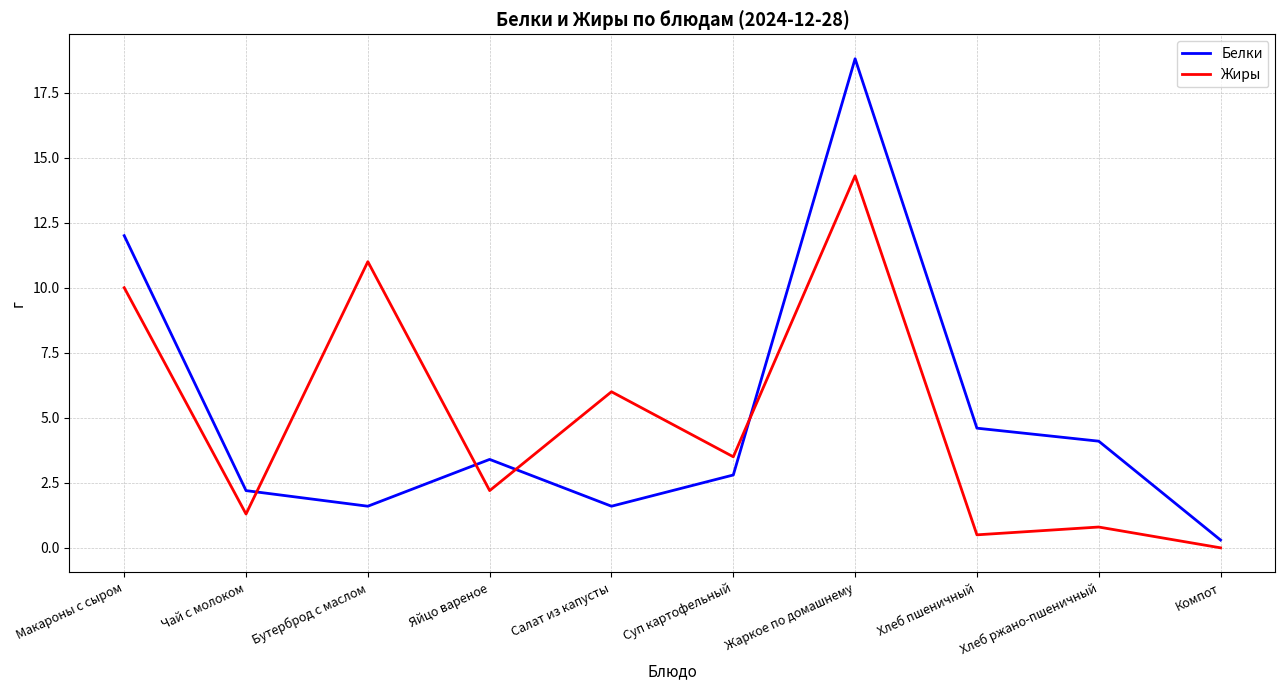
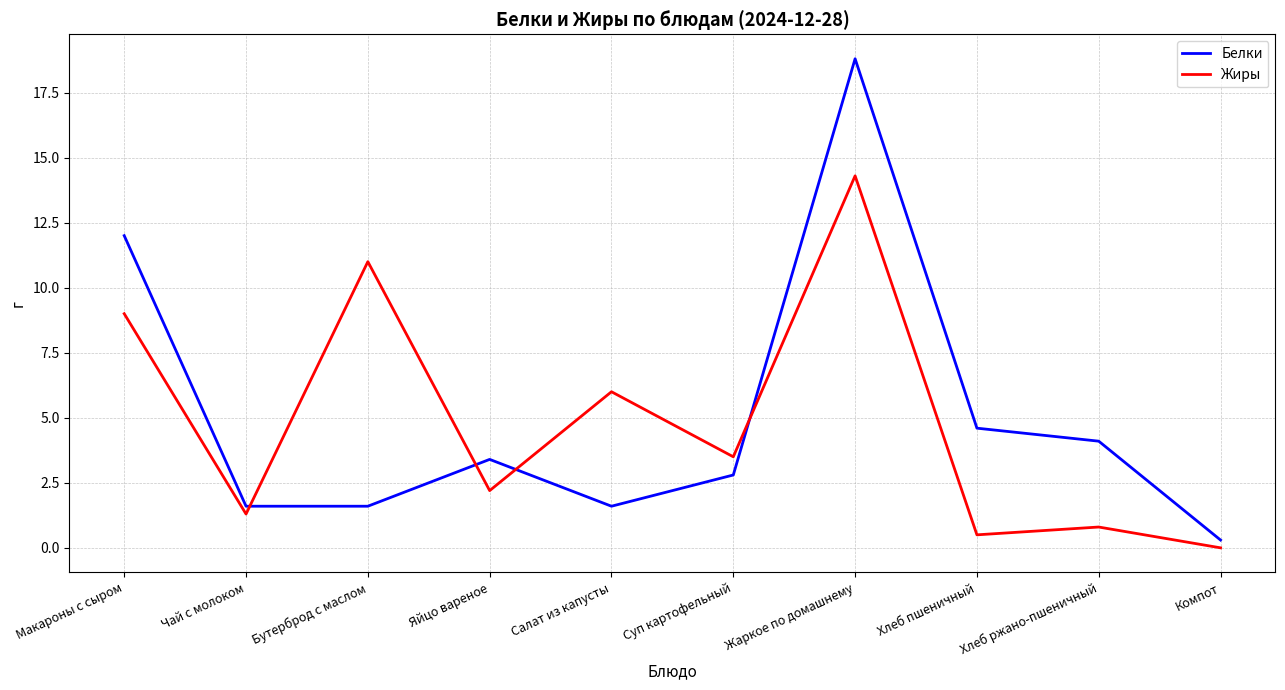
Жиры, Макароны с сыром: 10 -> 9
Белки, Чай с молоком: 2.2 -> 1.6
